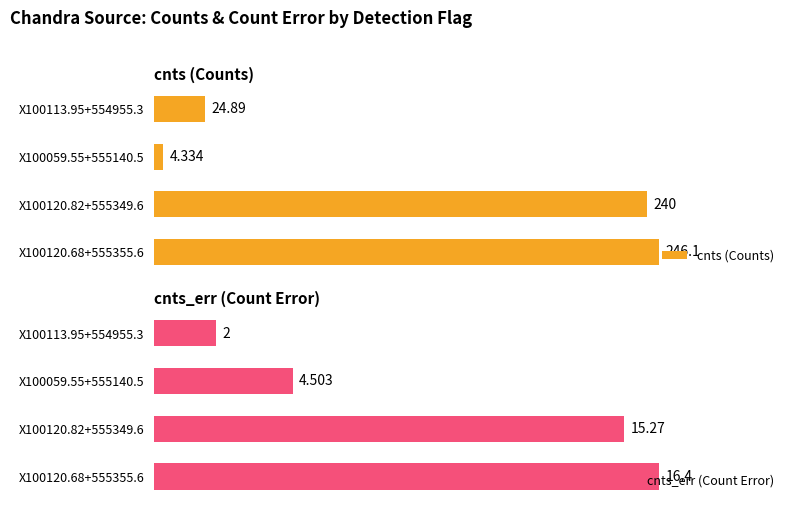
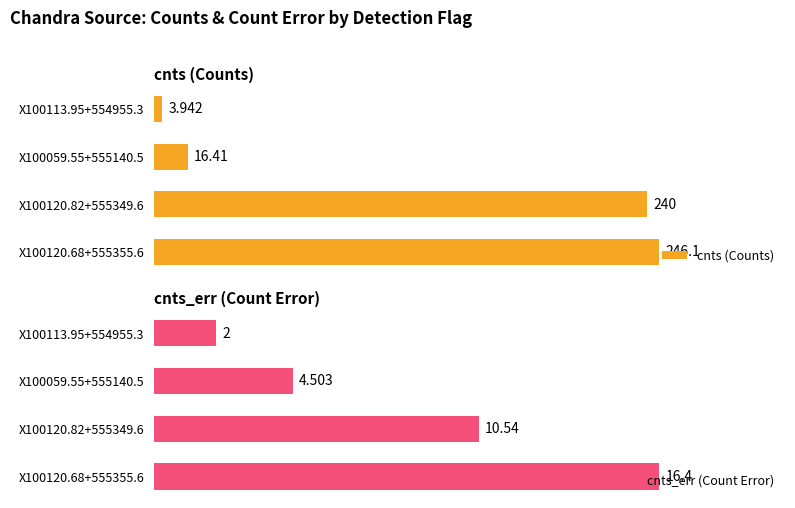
cnts (Counts), X100113.95+554955.3: 24.89 -> 3.942
cnts (Counts), X100059.55+555140.5: 4.334 -> 16.41
cnts_err (Count Error), X100120.82+555349.6: 15.27 -> 10.54
